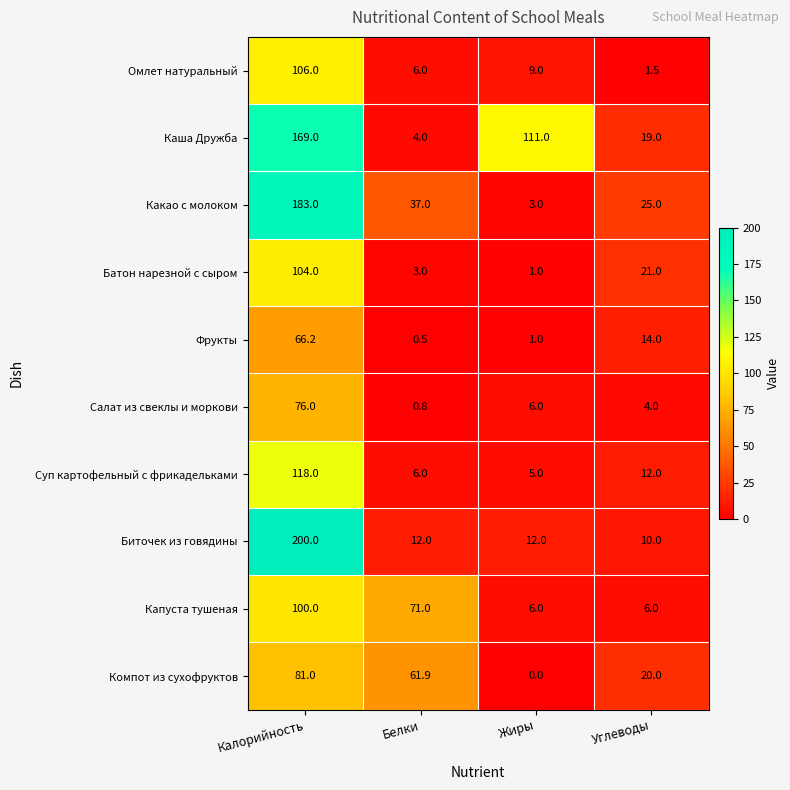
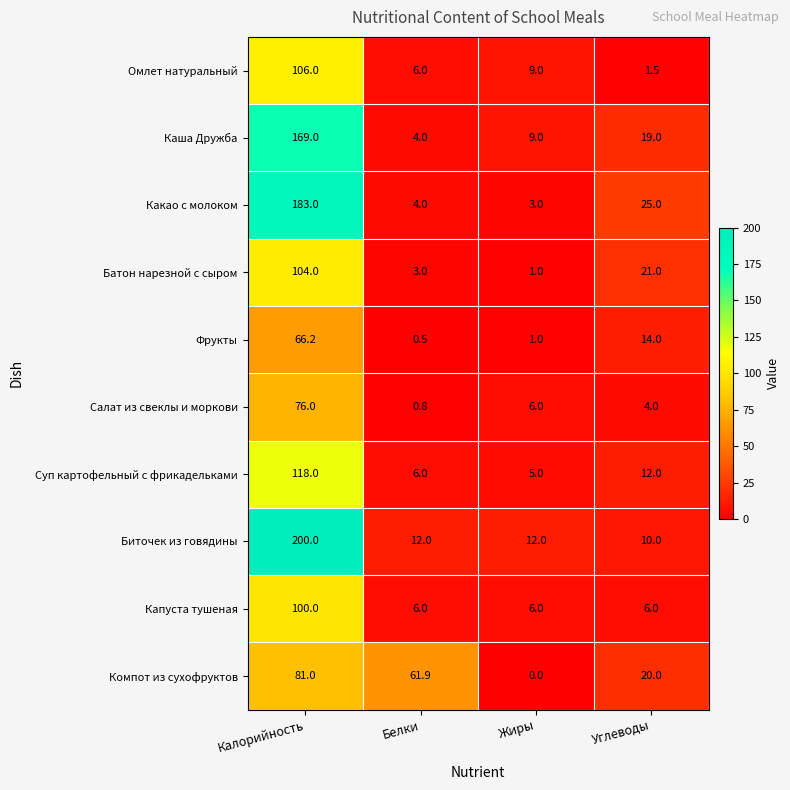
Каша Дружба, Жиры: 111.0 -> 9.0
Какао с молоком, Белки: 37.0 -> 4.0
Капуста тушеная, Белки: 71.0 -> 6.0
